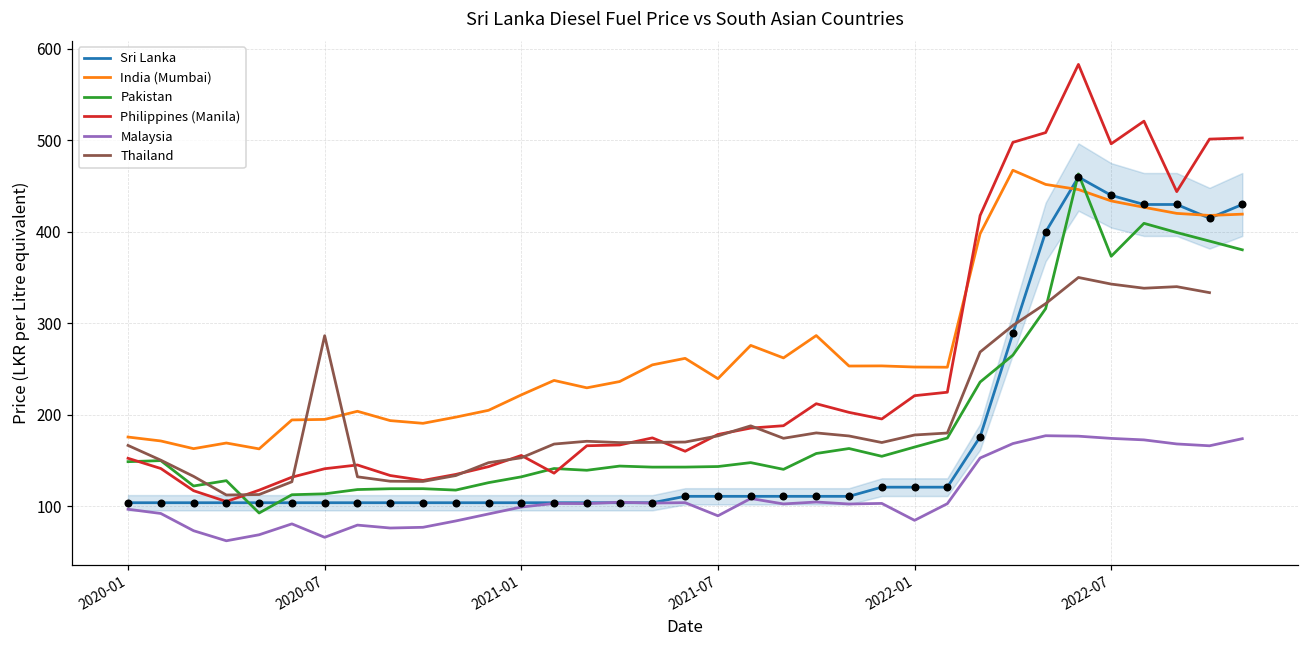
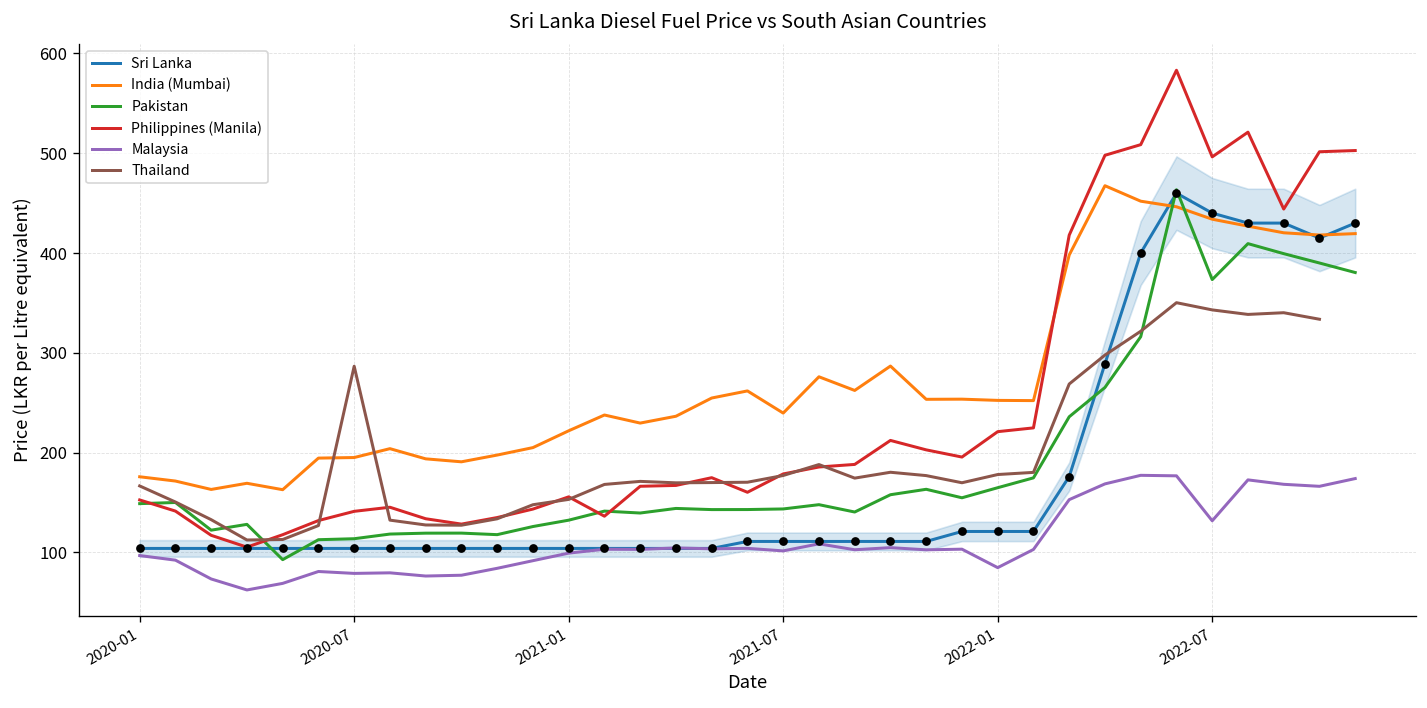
Malaysia, 2020-07: 70 -> 80
Malaysia, 2021-07: 90 -> 100
Malaysia, 2022-07: 170 -> 130
